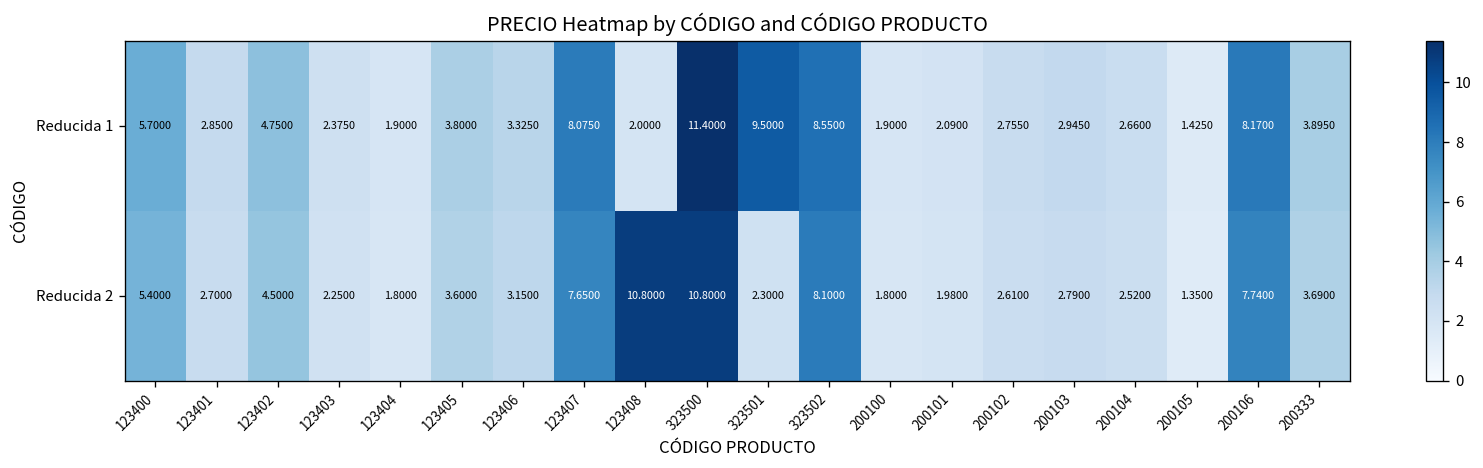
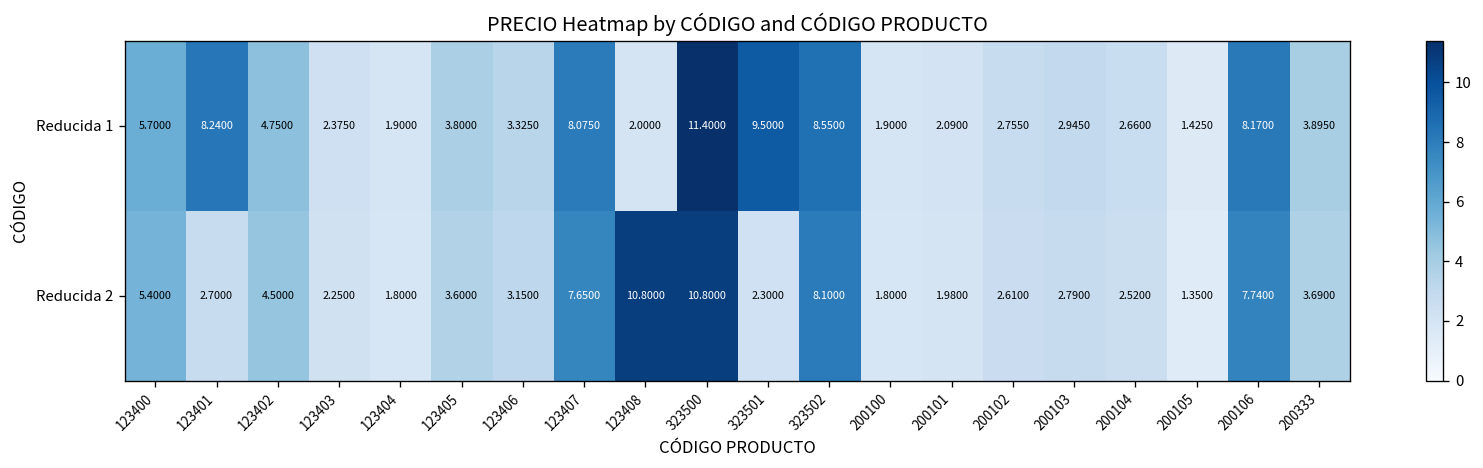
Reducida 1, 123401: 2.8500 -> 8.2400
